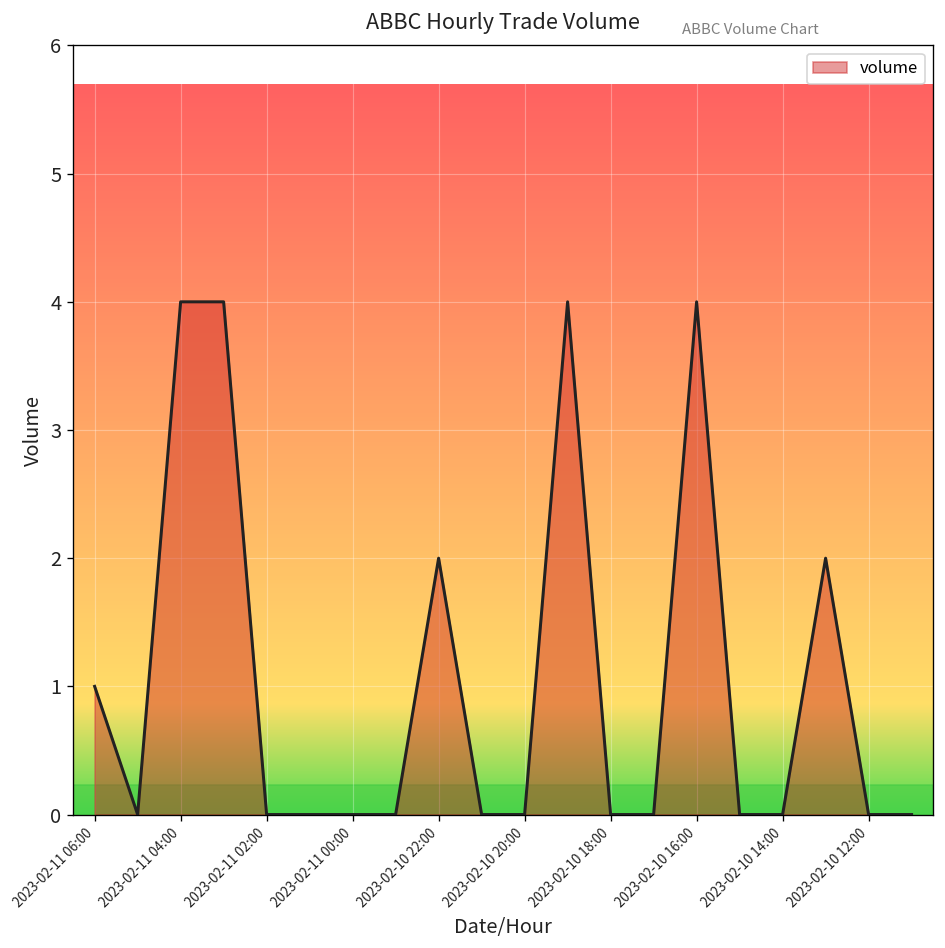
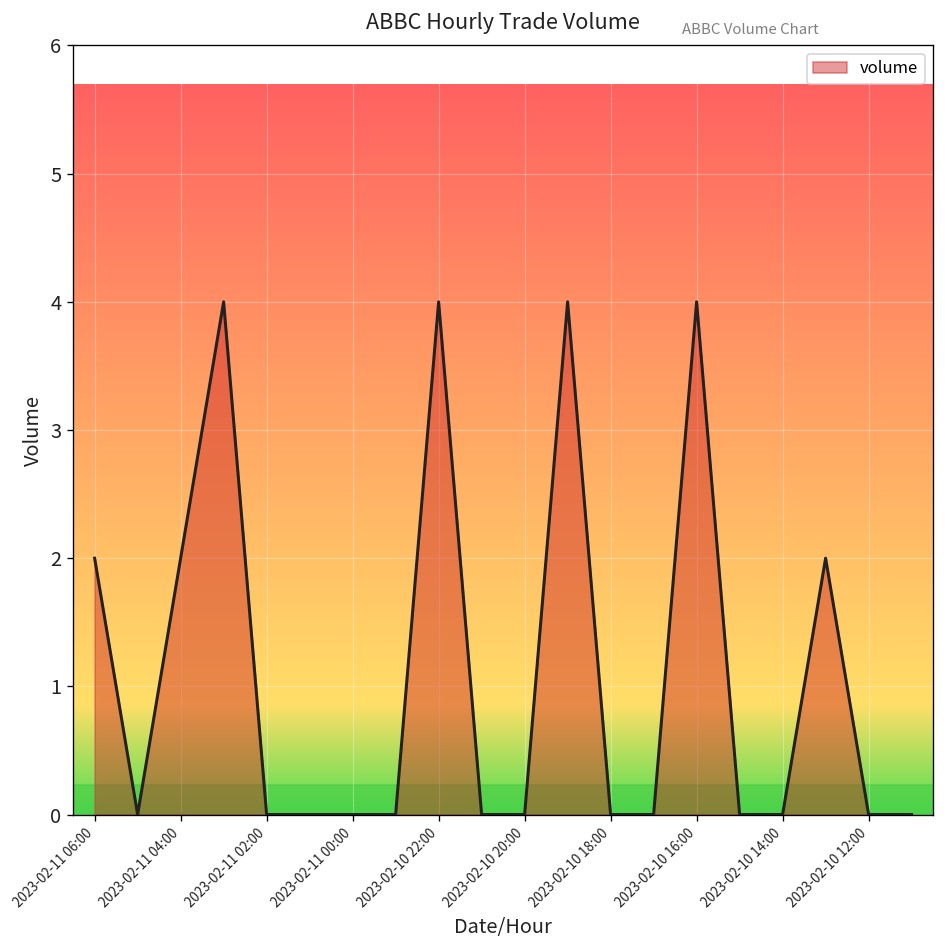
2023-02-11 06:00: 1 -> 2
2023-02-11 04:00: 4 -> 2
2023-02-10 22:00: 2 -> 4
